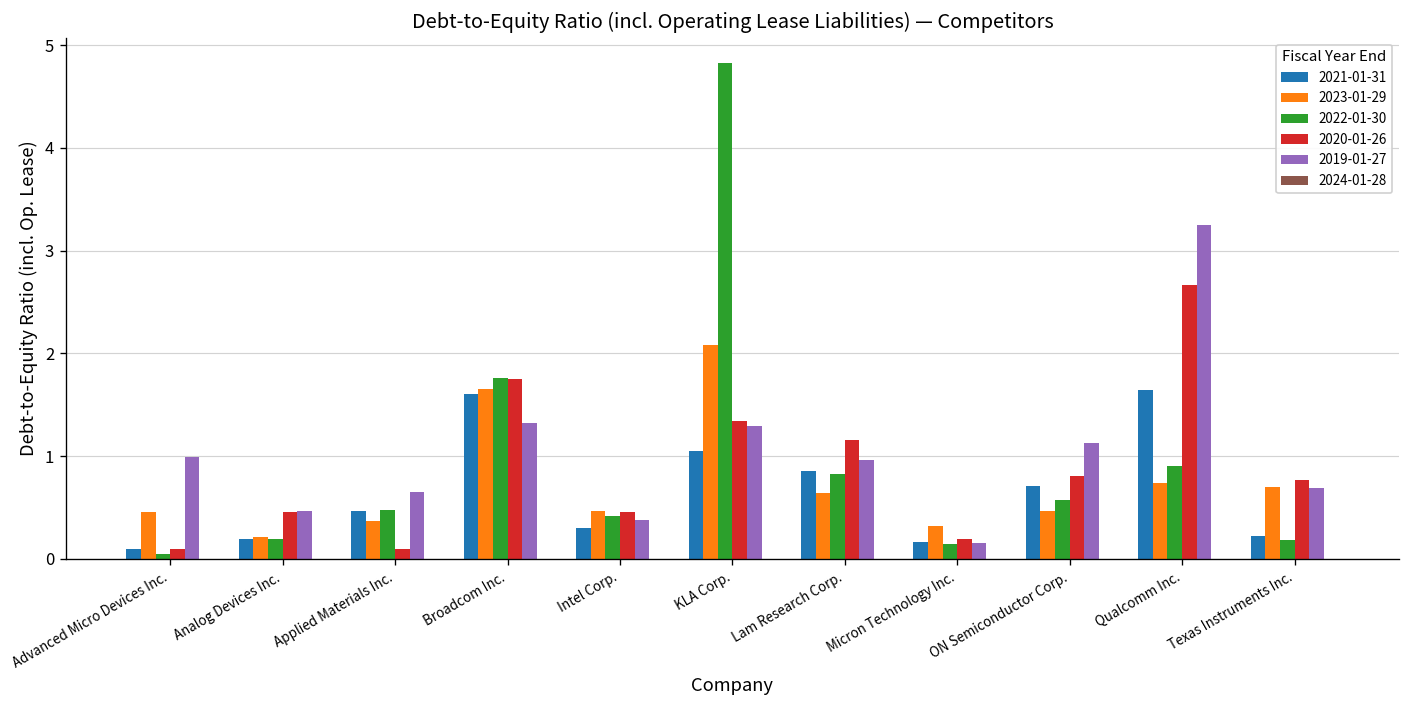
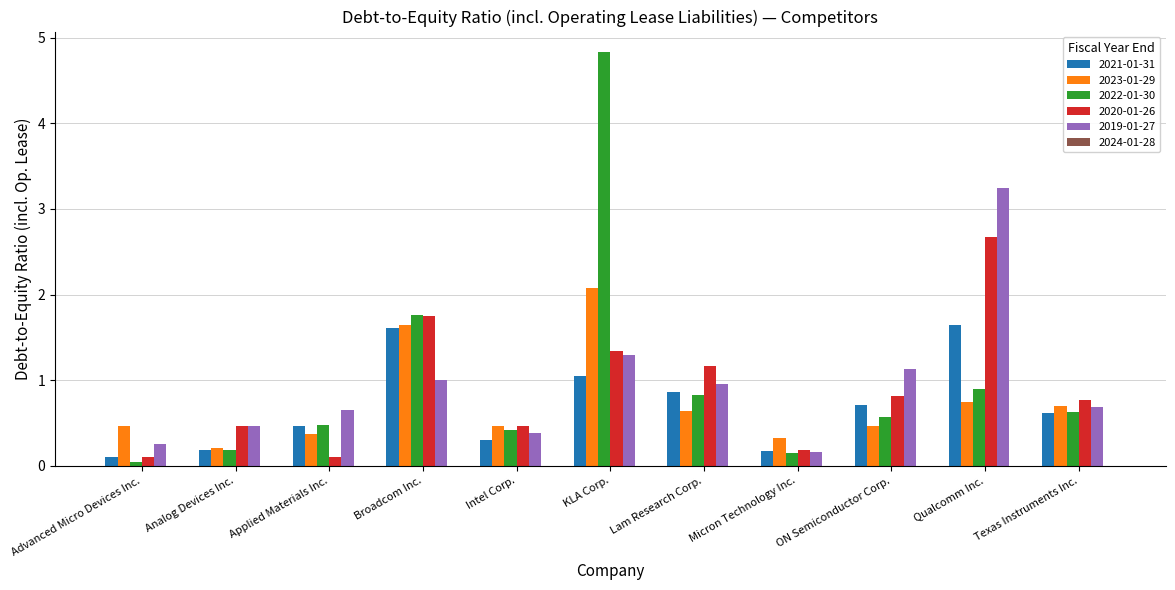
2019-01-27, Advanced Micro Devices Inc.: 1.0 -> 0.3
2019-01-27, Broadcom Inc.: 1.3 -> 1.0
2021-01-31, Texas Instruments Inc.: 0.2 -> 0.6
2022-01-30, Texas Instruments Inc.: 0.2 -> 0.6
